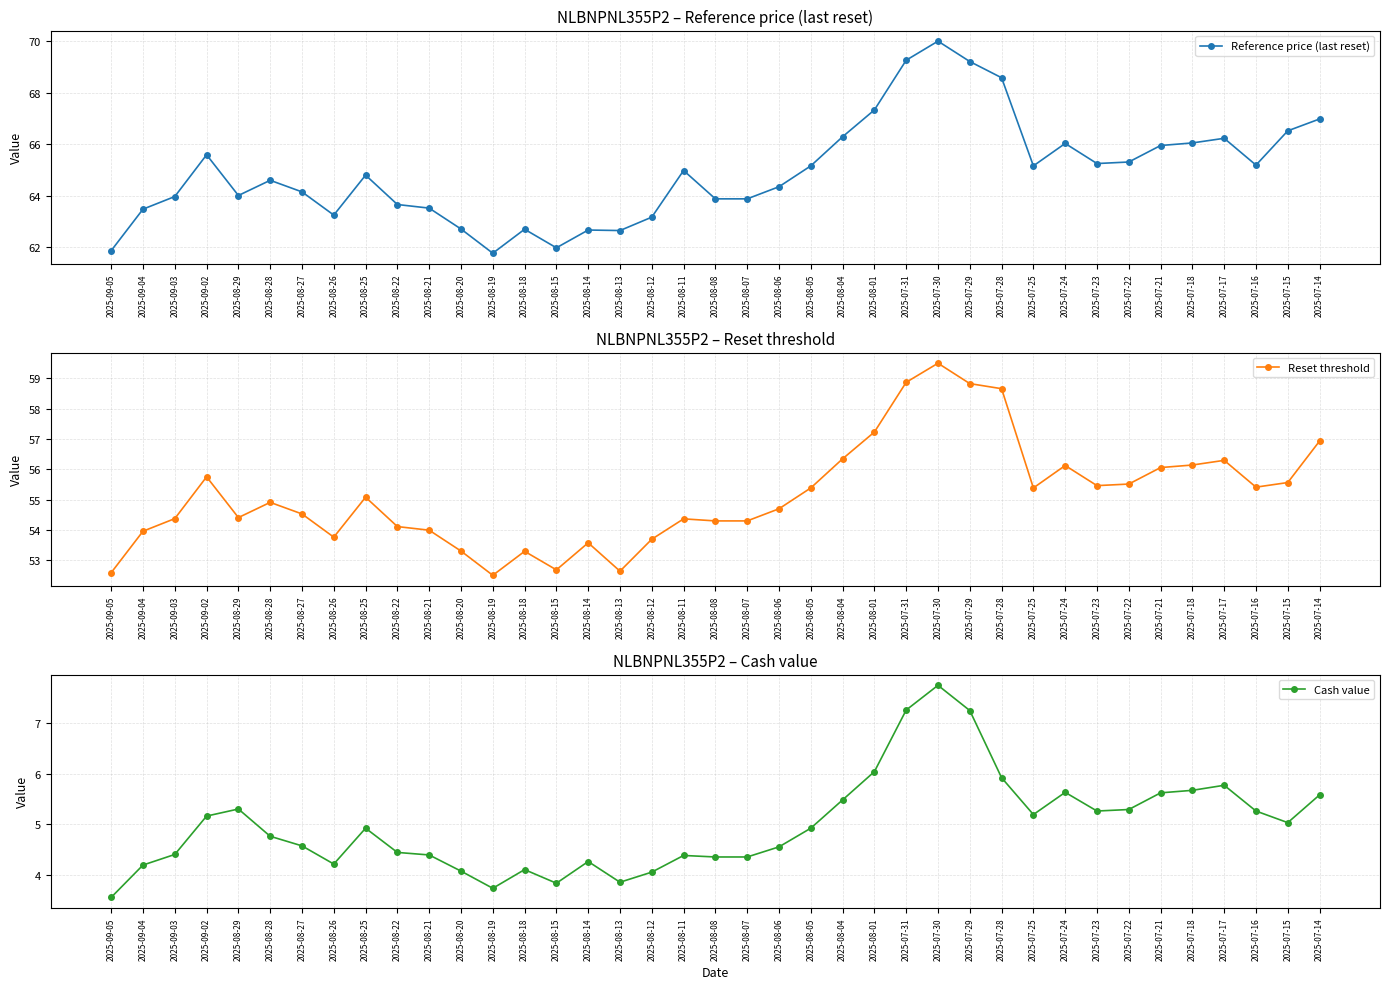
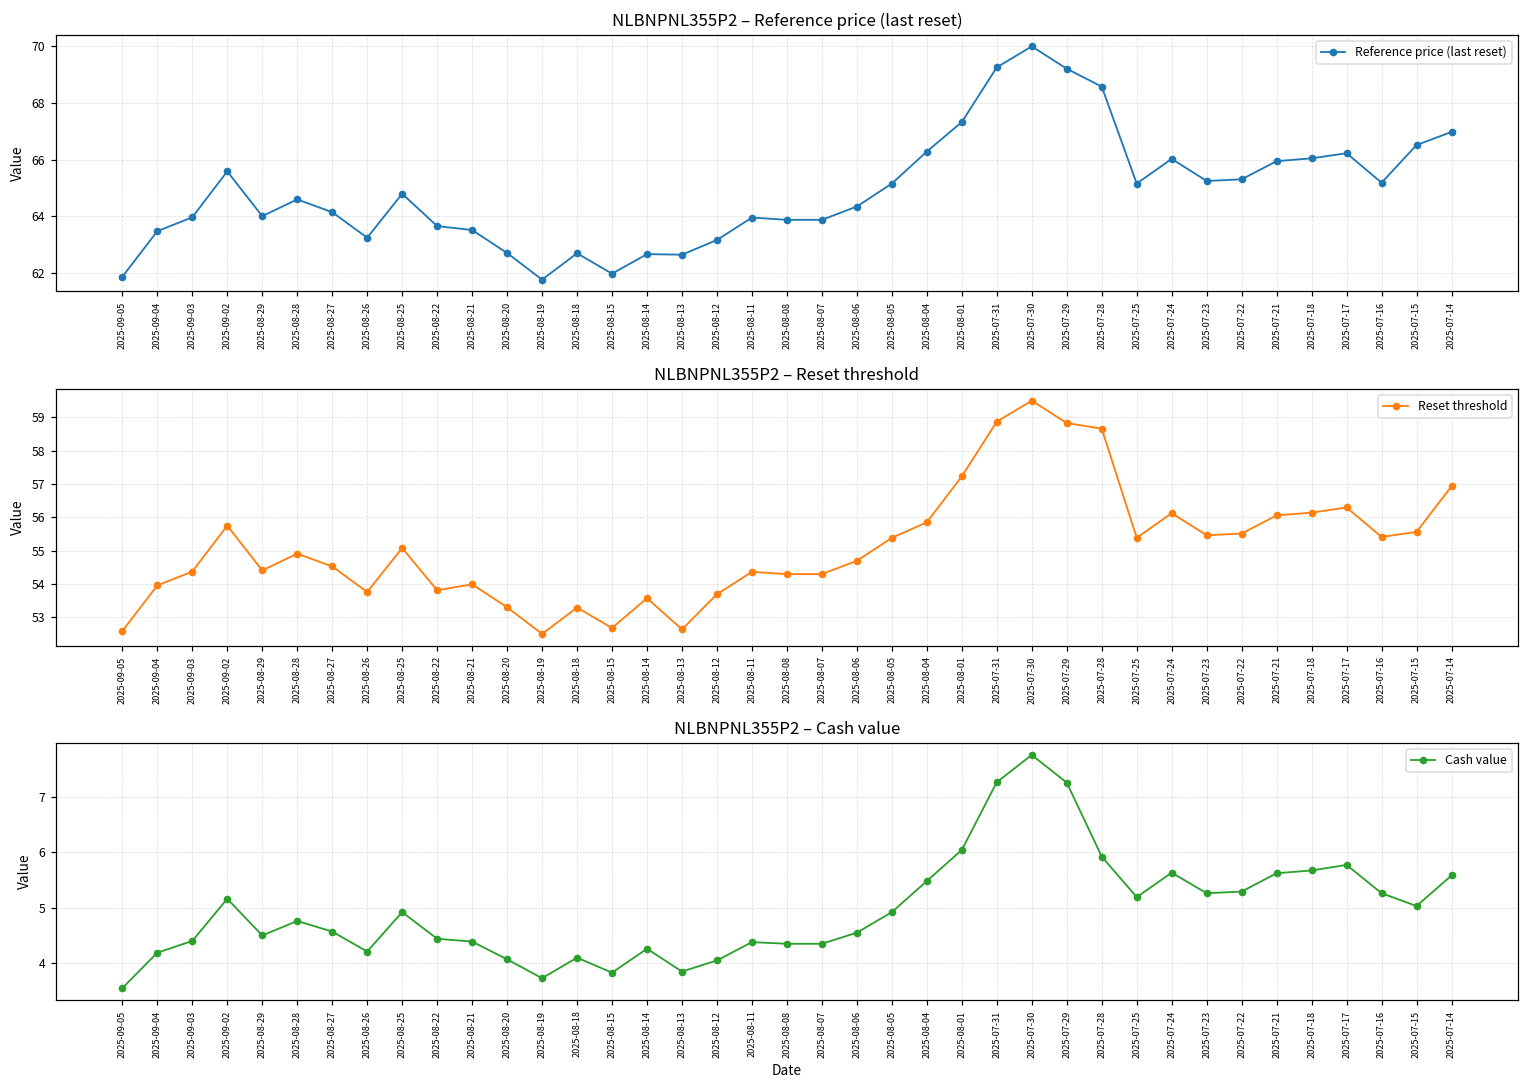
NLBNPNL355P2 – Reference price (last reset), 2025-08-11: 65.0 -> 64.0
NLBNPNL355P2 – Reset threshold, 2025-08-22: 54.1 -> 53.8
NLBNPNL355P2 – Reset threshold, 2025-08-04: 56.3 -> 55.9
NLBNPNL355P2 – Cash value, 2025-08-29: 5.3 -> 4.5
